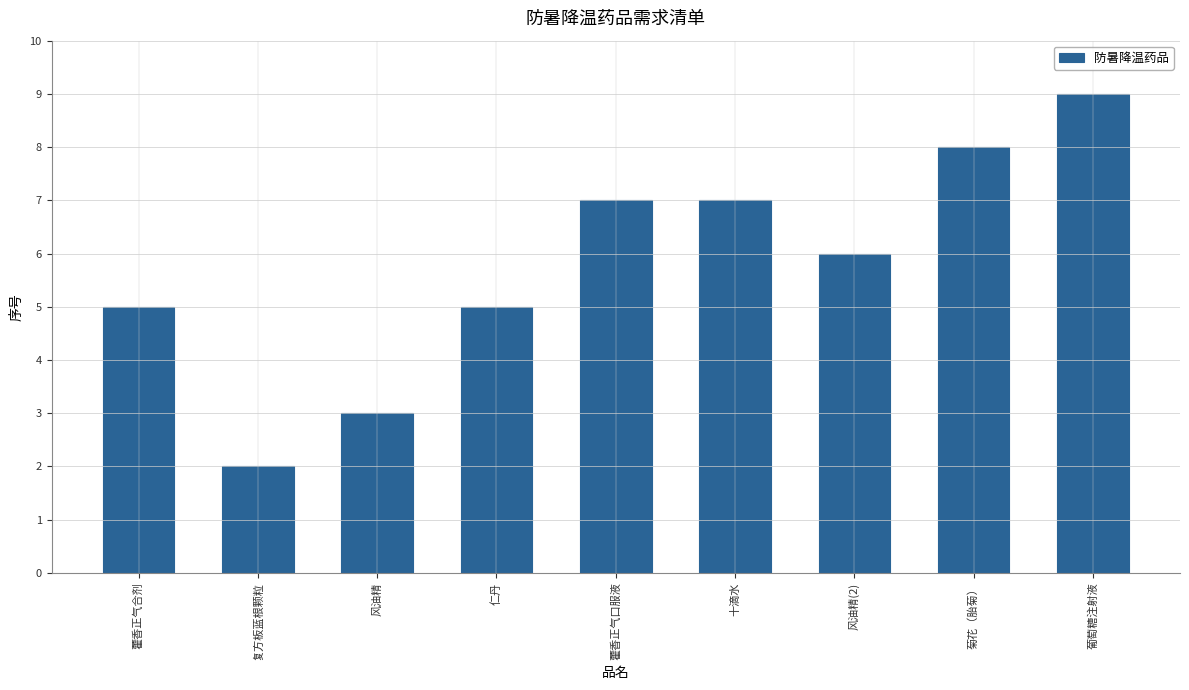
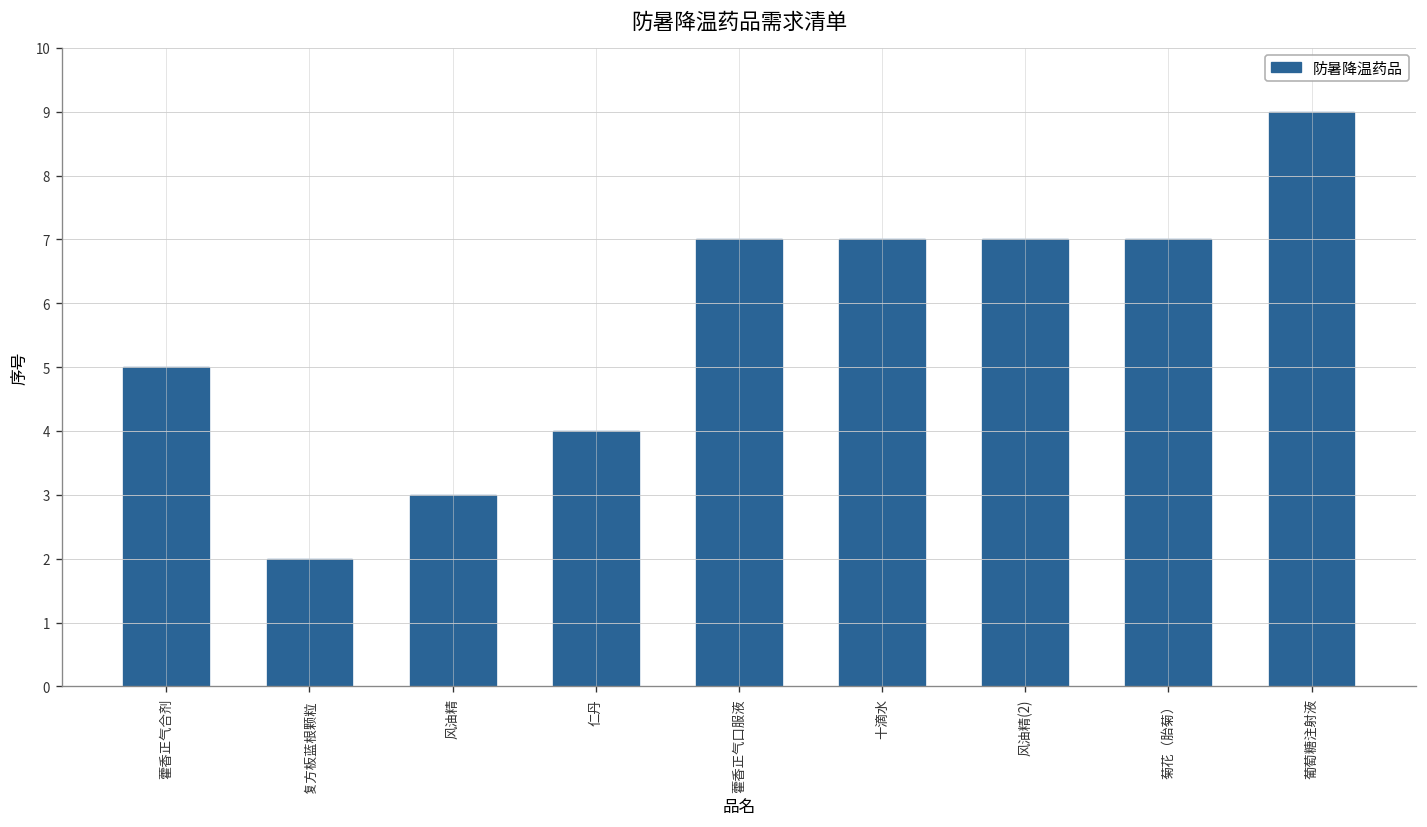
仁丹: 5 -> 4
风油精(2): 6 -> 7
菊花（胎菊）: 8 -> 7
